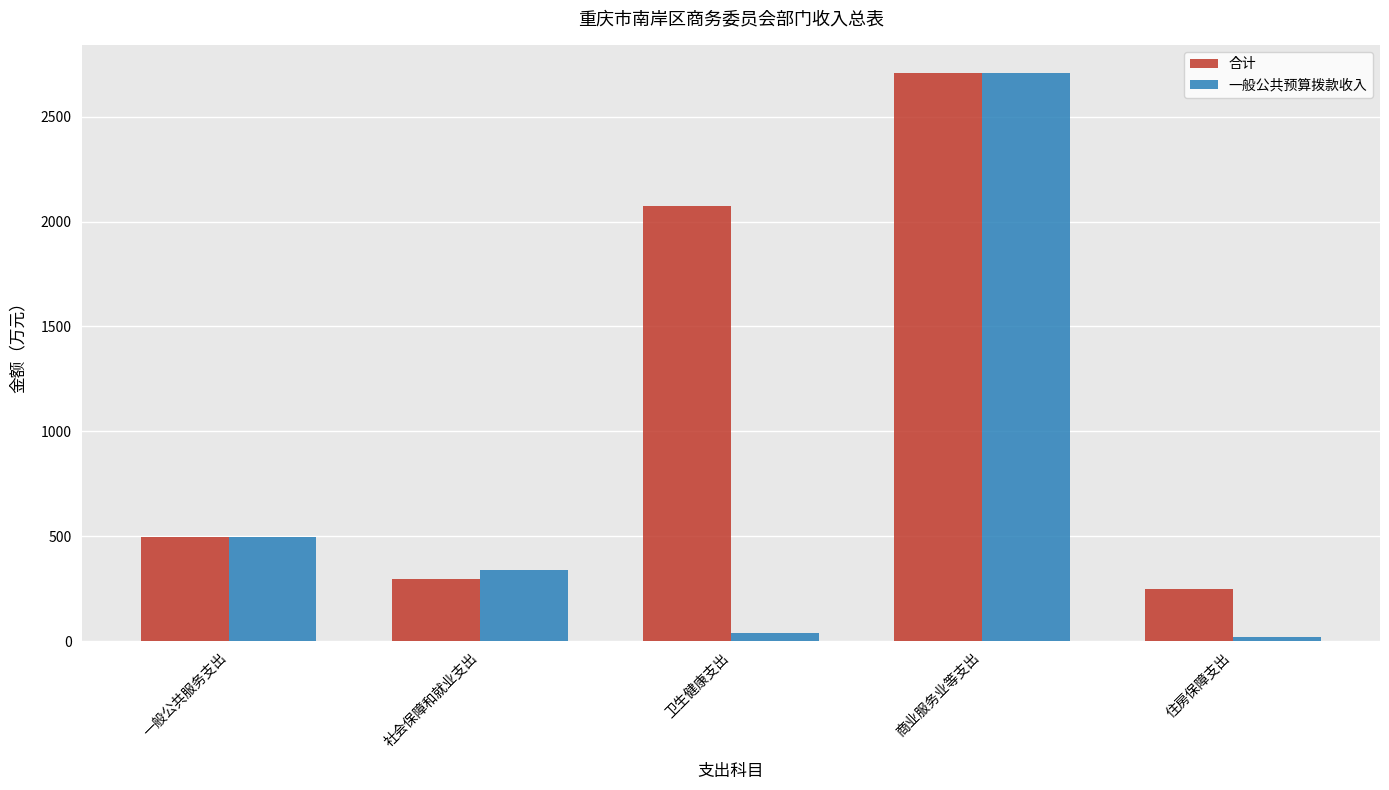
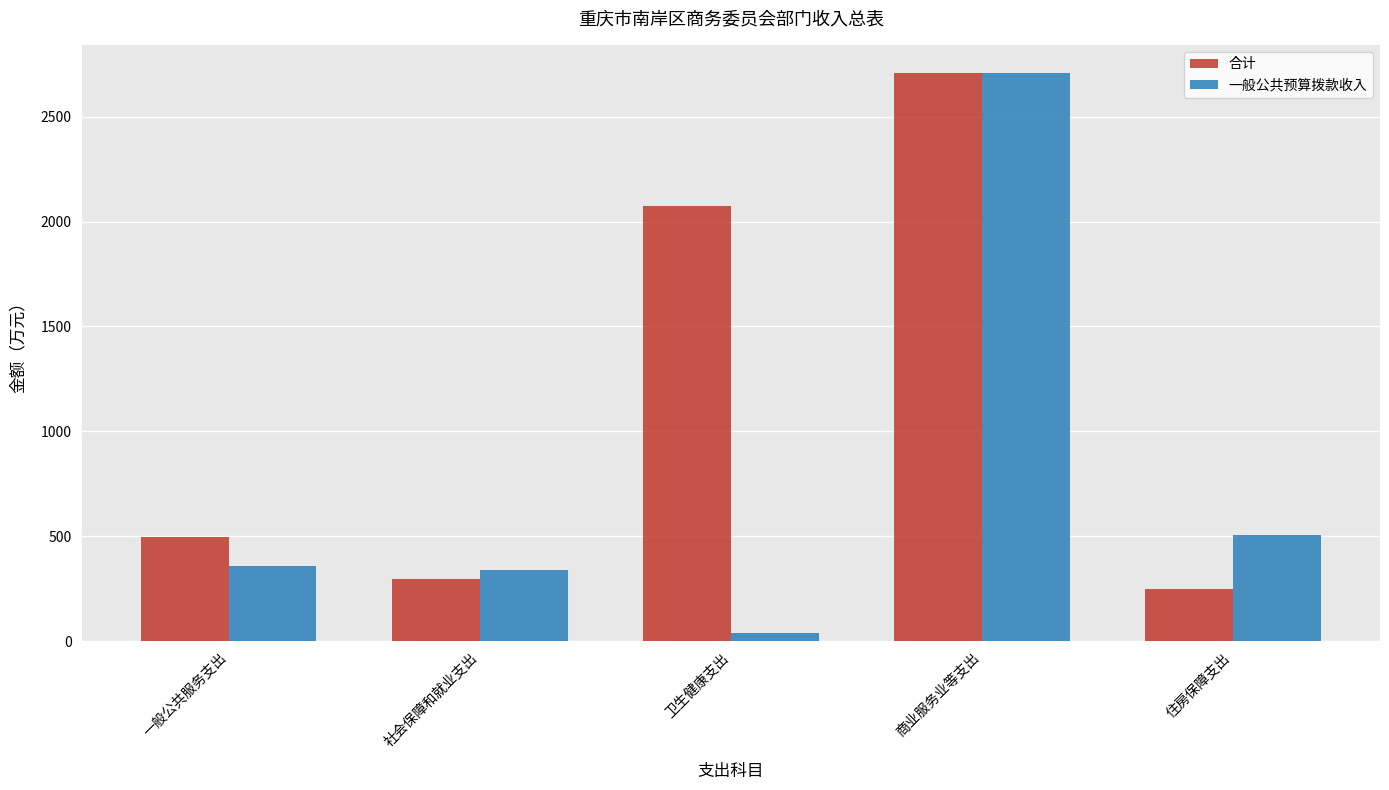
一般公共预算拨款收入, 一般公共服务支出: 500 -> 360
一般公共预算拨款收入, 住房保障支出: 20 -> 510
